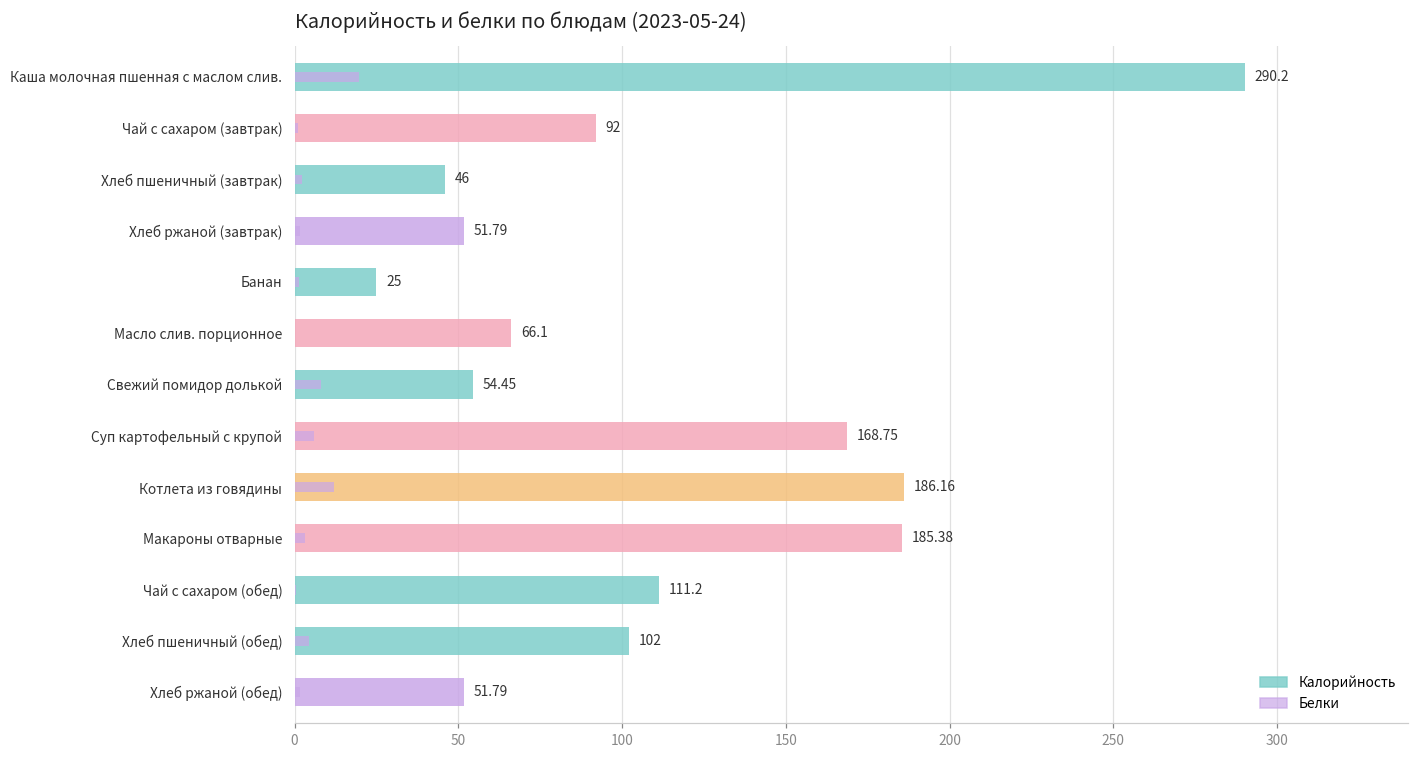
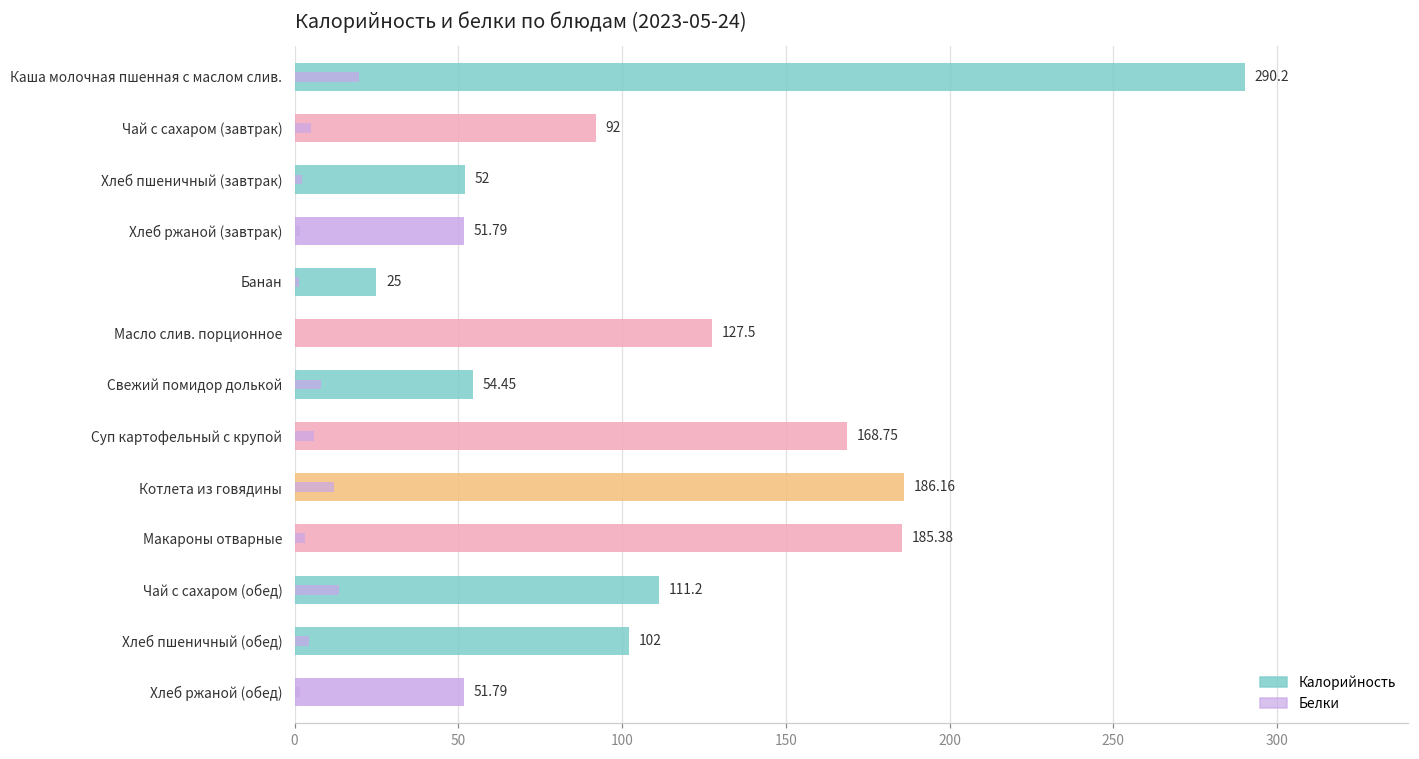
Белки, Чай с сахаром (завтрак): 1 -> 5
Калорийность, Хлеб пшеничный (завтрак): 46 -> 52
Калорийность, Масло слив. порционное: 66.1 -> 127.5
Белки, Чай с сахаром (обед): 1 -> 14
